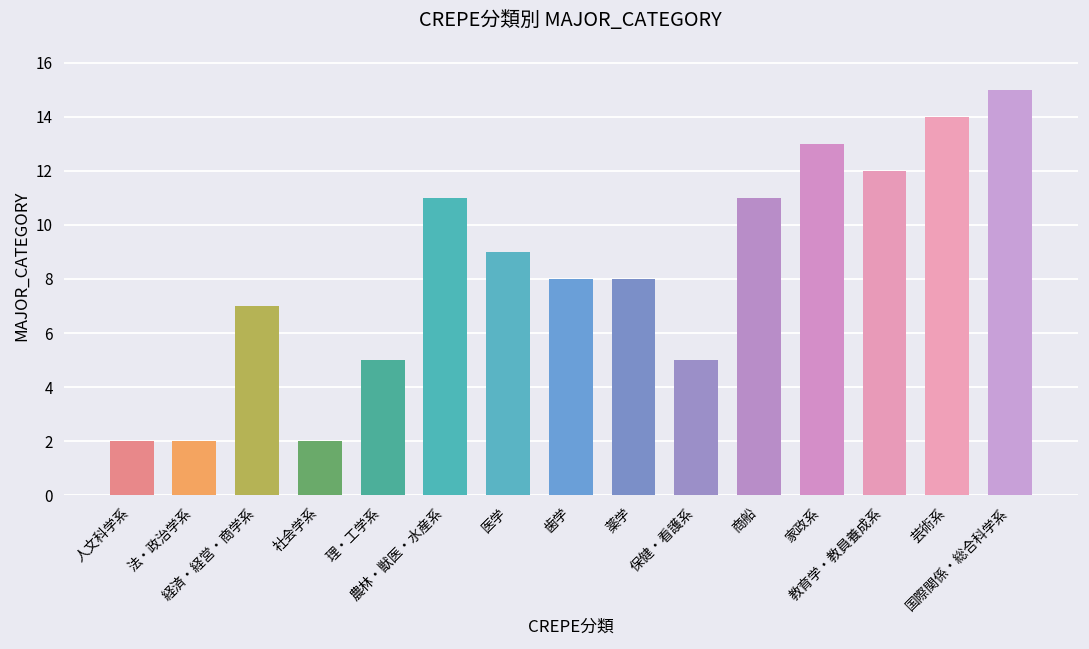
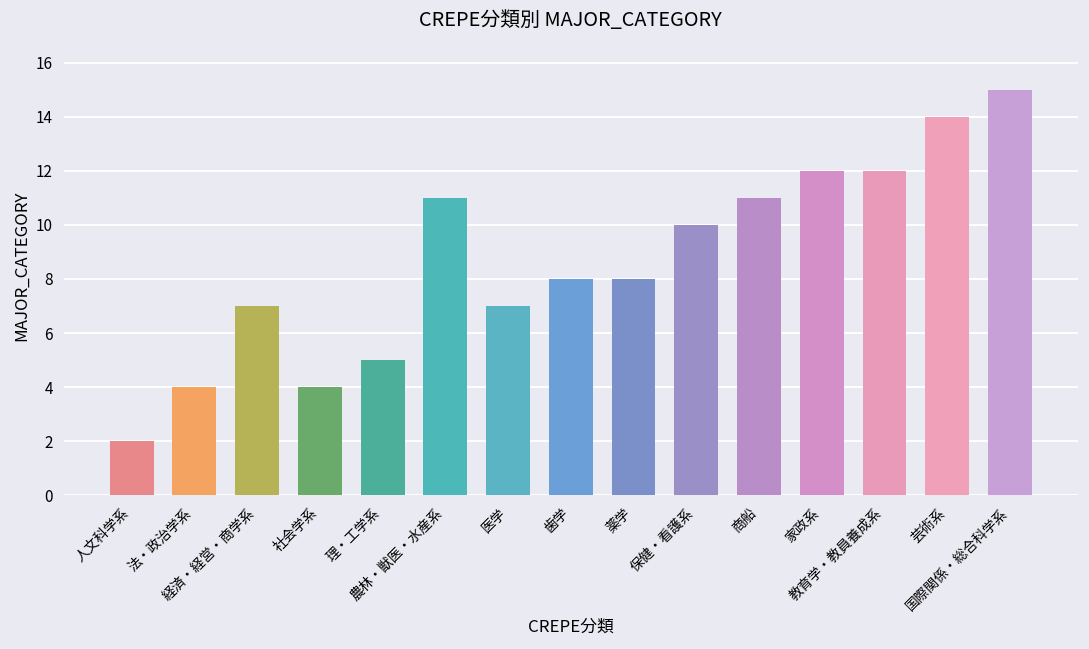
法・政治学系: 2 -> 4
社会学系: 2 -> 4
医学: 9 -> 7
保健・看護系: 5 -> 10
家政系: 13 -> 12
